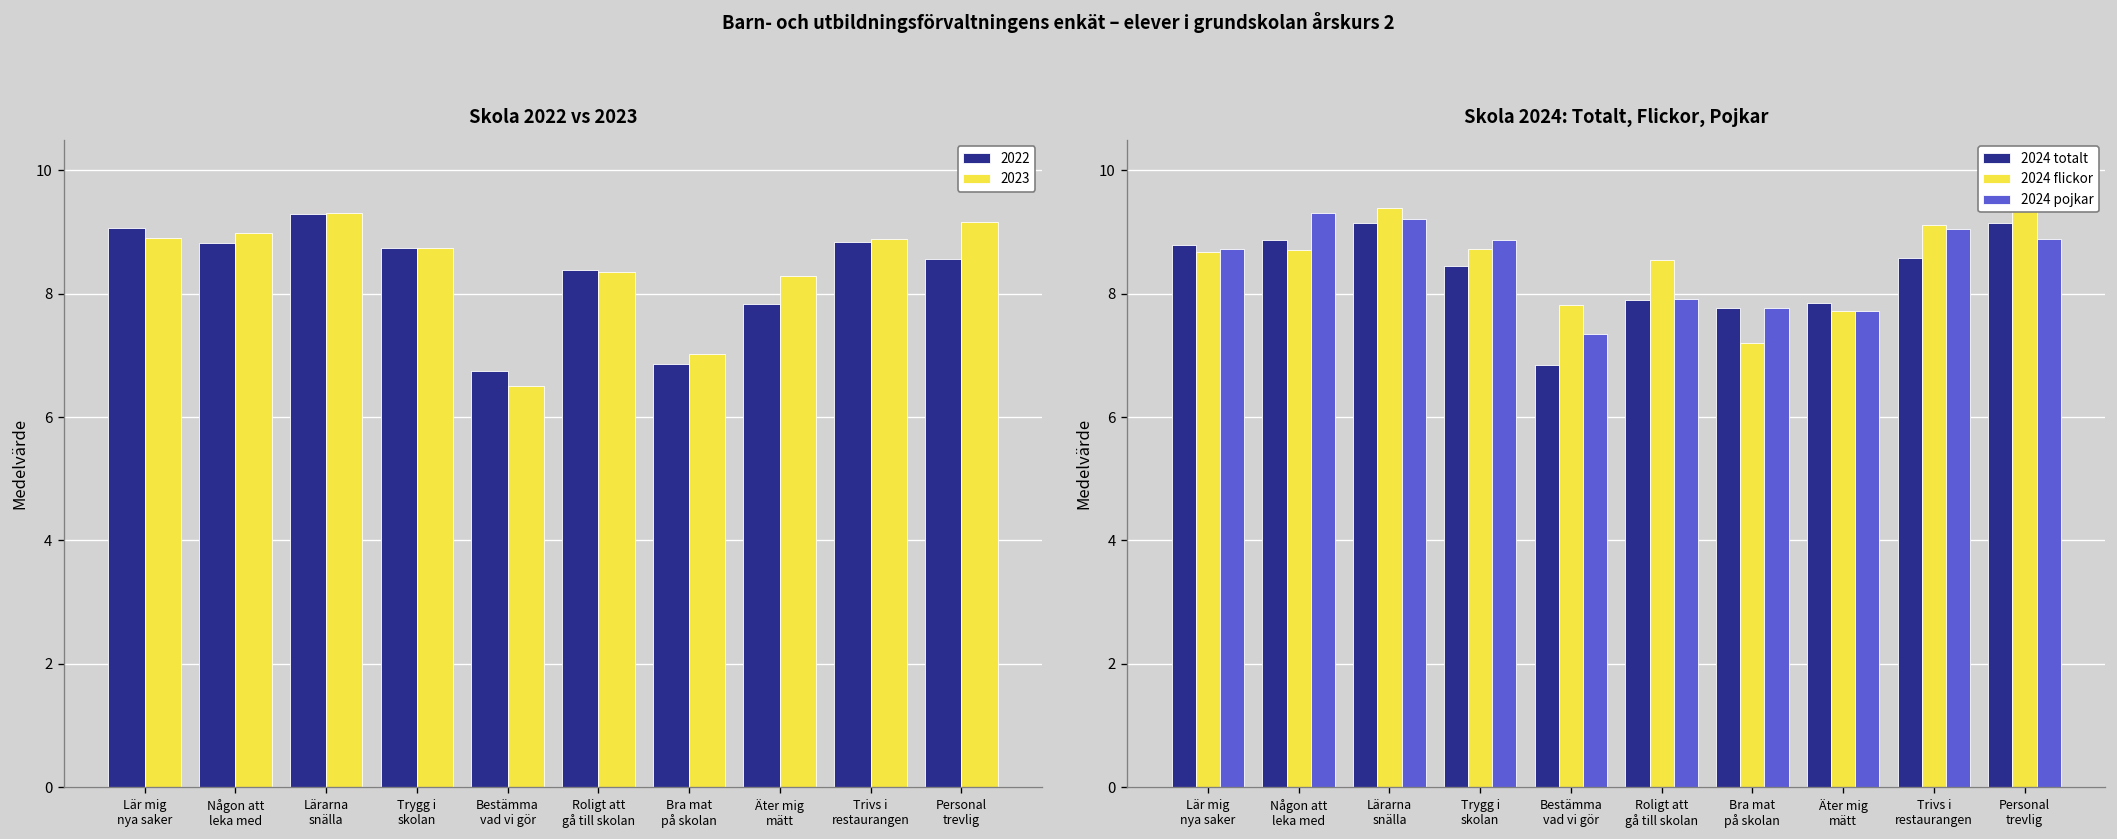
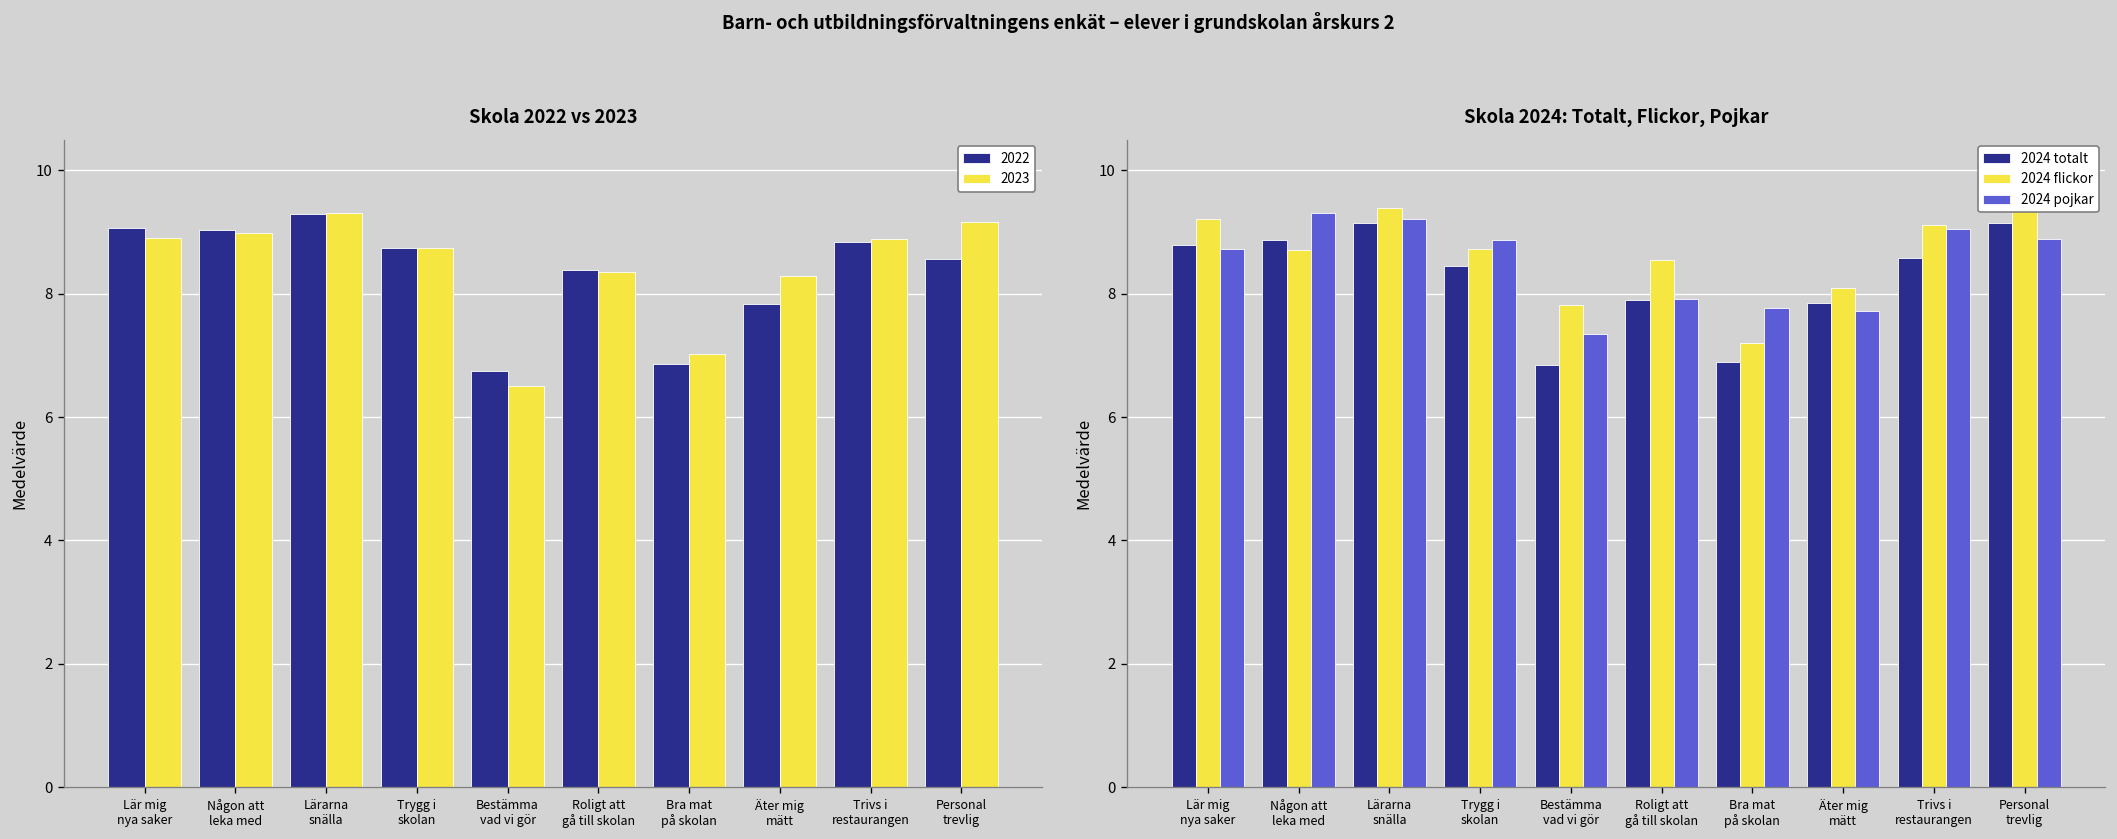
Skola 2022 vs 2023, 2022, Någon att leka med: 8.8 -> 9.0
Skola 2024: Totalt, Flickor, Pojkar, 2024 flickor, Lär mig nya saker: 8.7 -> 9.2
Skola 2024: Totalt, Flickor, Pojkar, 2024 totalt, Bra mat på skolan: 7.8 -> 6.9
Skola 2024: Totalt, Flickor, Pojkar, 2024 flickor, Äter mig mätt: 7.7 -> 8.1
